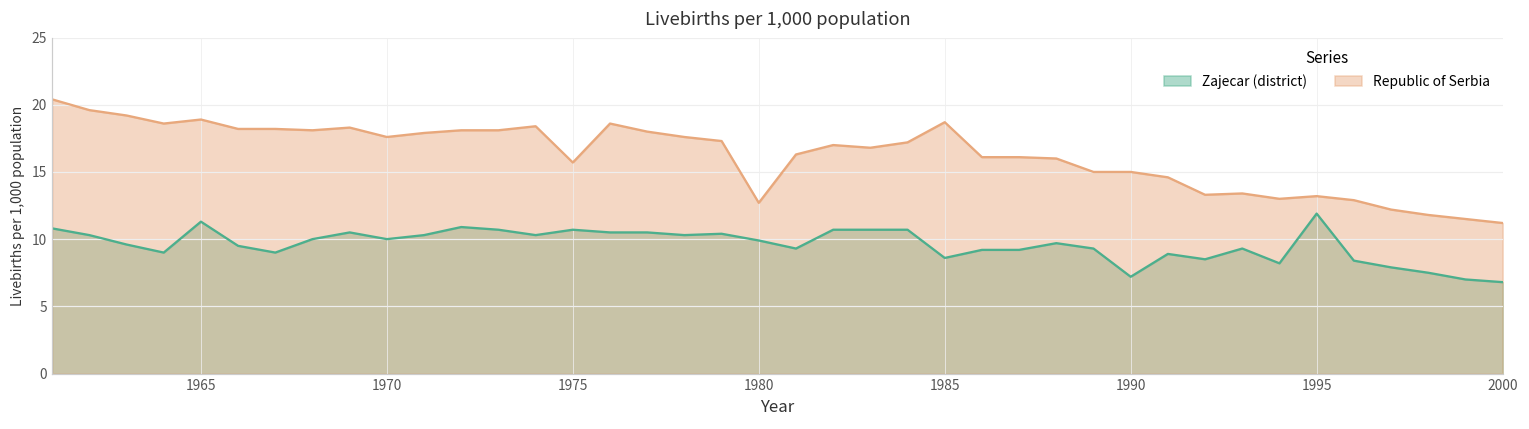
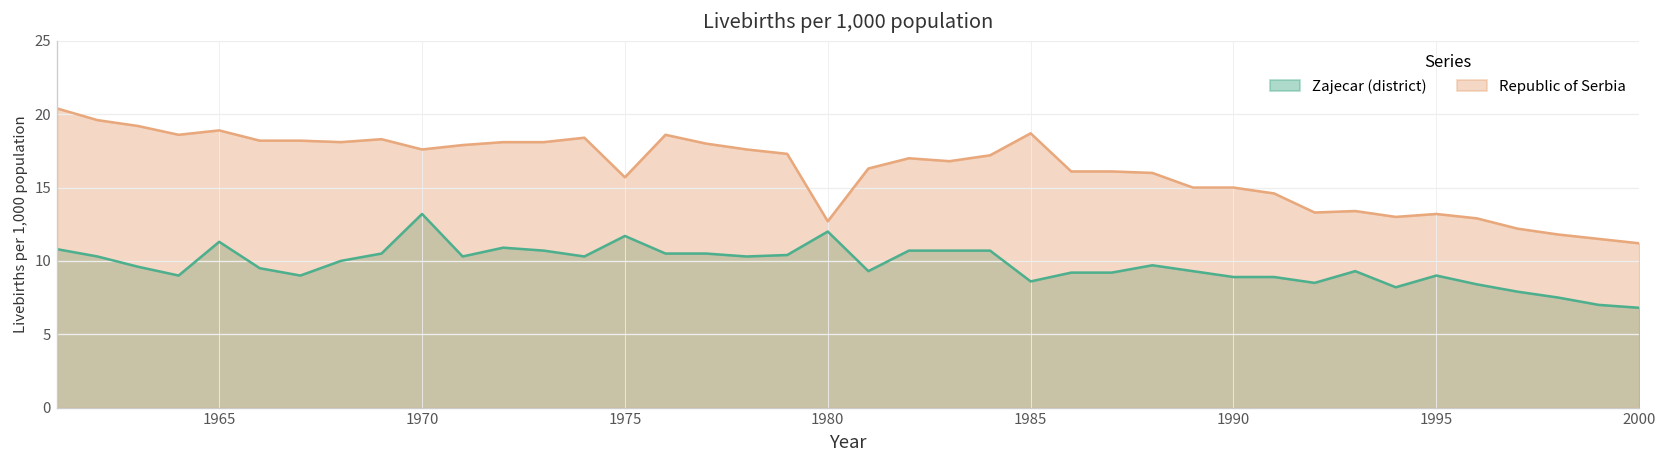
Zajecar (district), 1970: 10.0 -> 13.2
Zajecar (district), 1975: 10.7 -> 11.7
Zajecar (district), 1980: 9.9 -> 12.0
Zajecar (district), 1990: 7.2 -> 8.9
Zajecar (district), 1995: 11.9 -> 9.0
